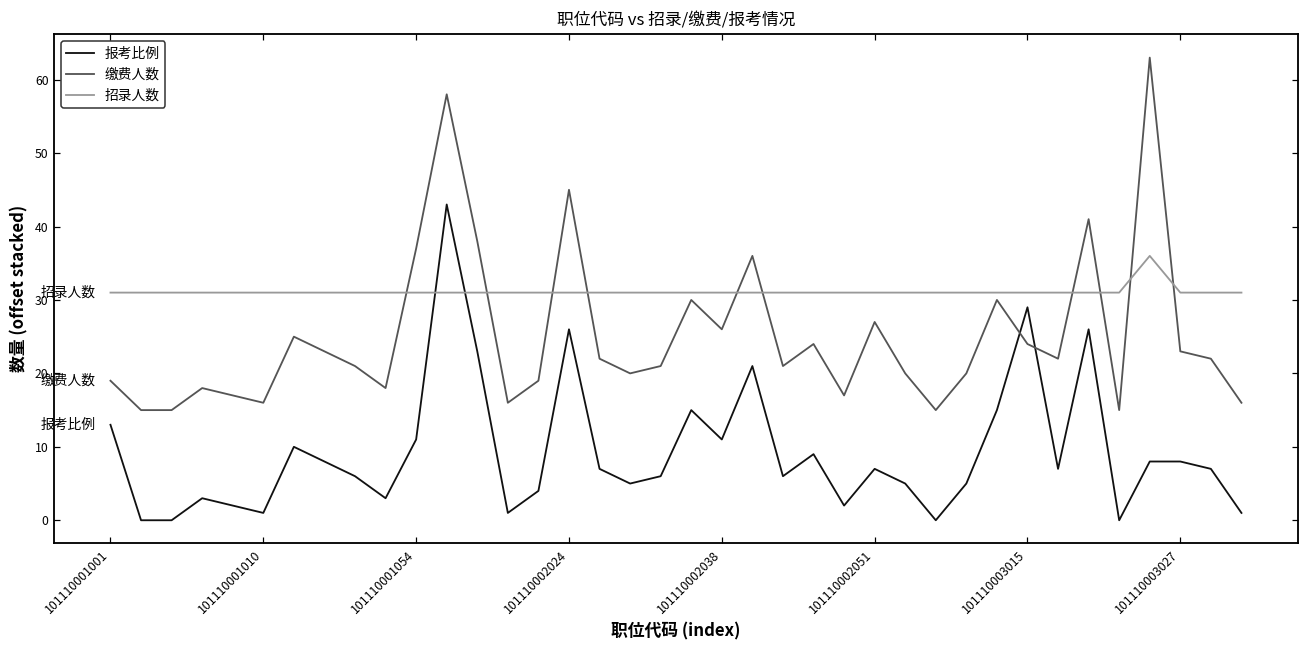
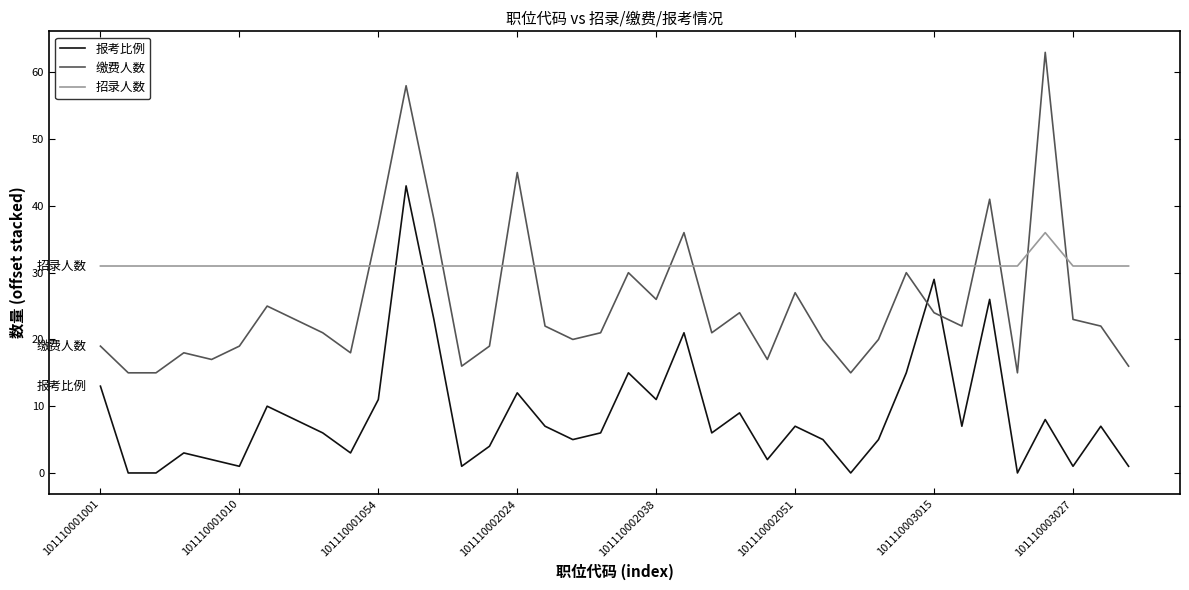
缴费人数, 101110001010: 16 -> 19
报考比例, 101110002024: 26 -> 12
报考比例, 101110003027: 8 -> 1
